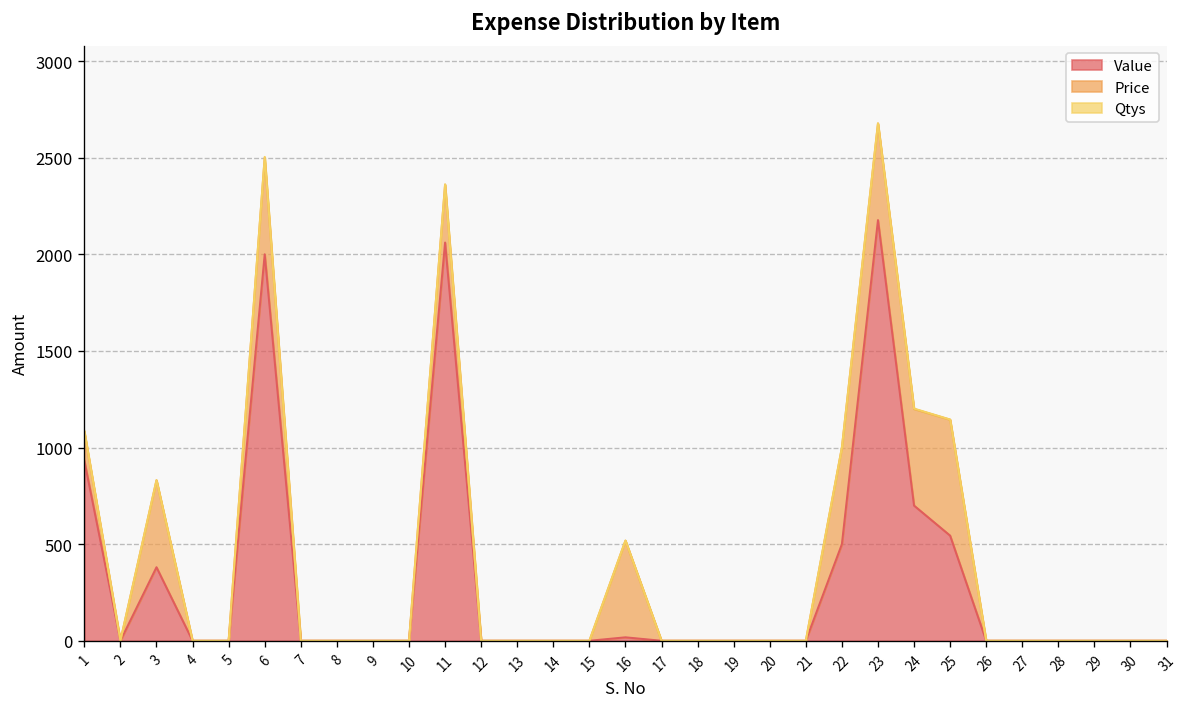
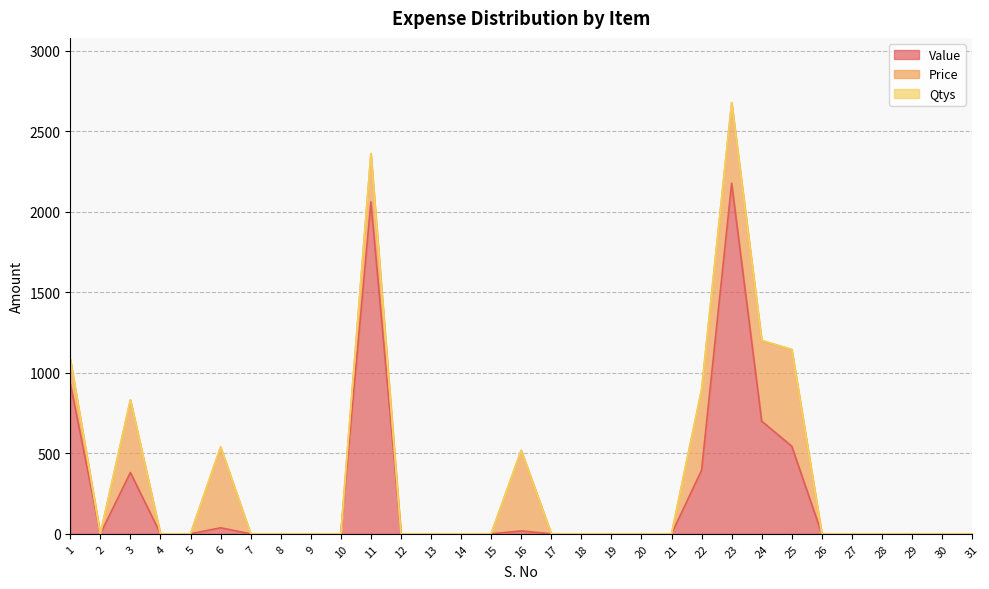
Value, 6: 2000 -> 40
Value, 22: 500 -> 390
